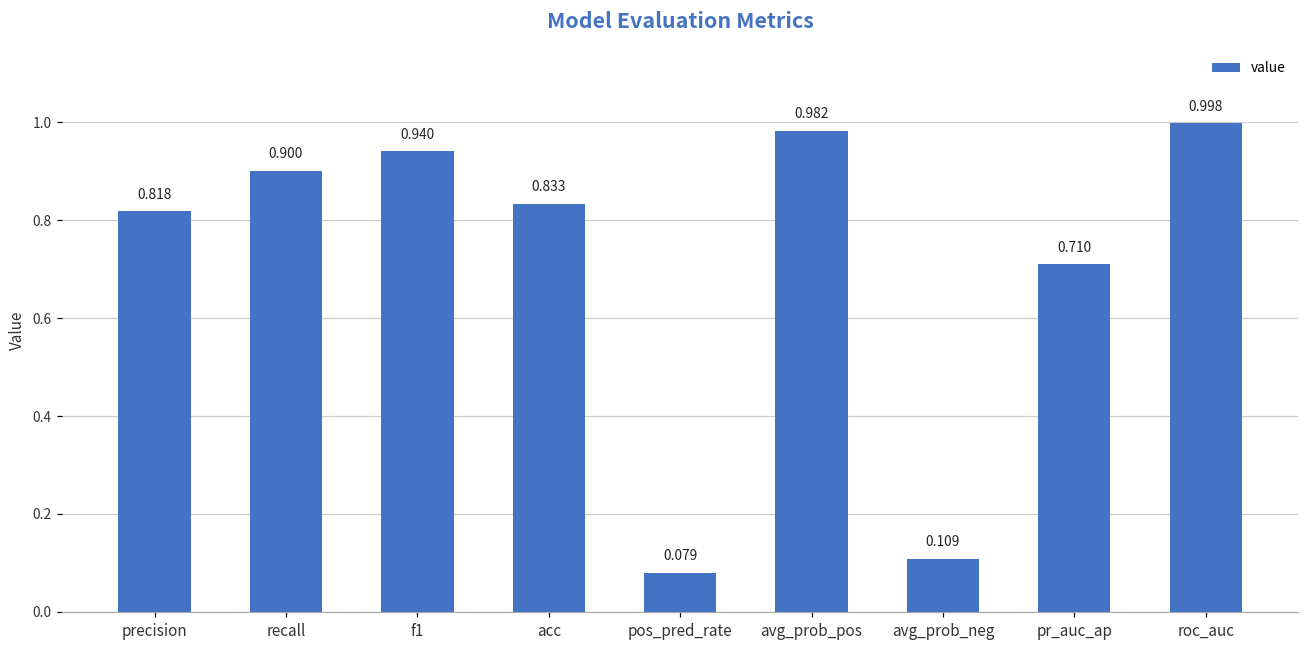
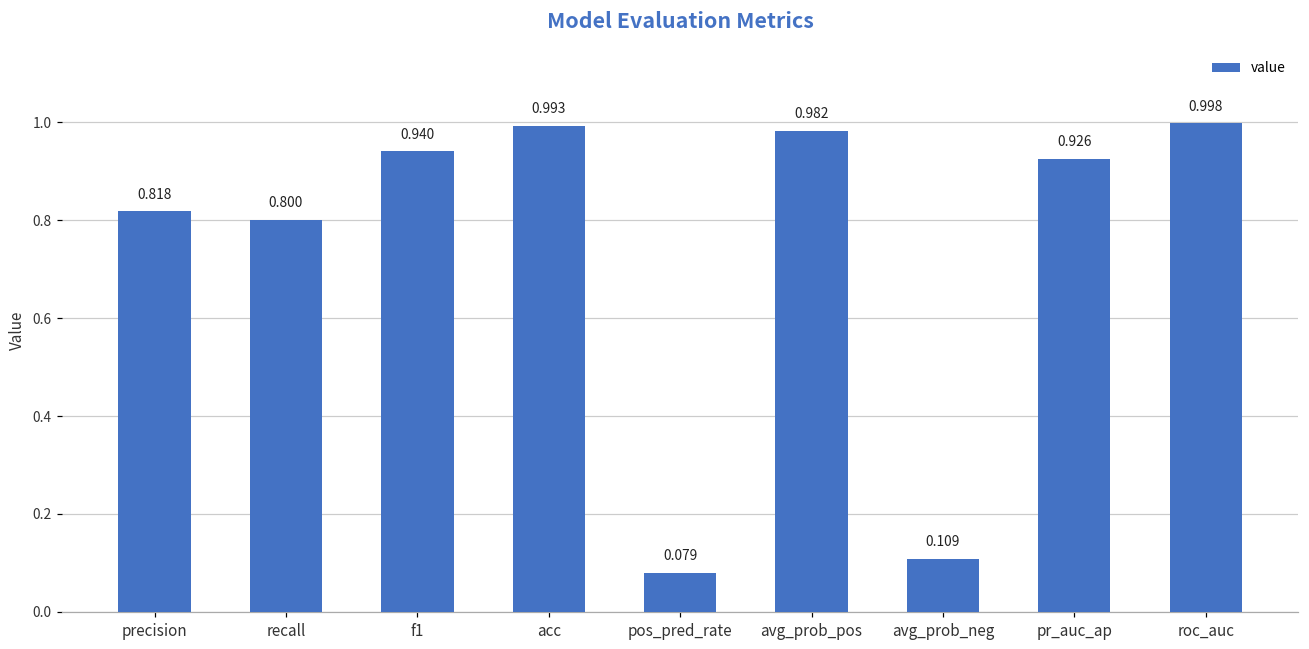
recall: 0.900 -> 0.800
acc: 0.833 -> 0.993
pr_auc_ap: 0.710 -> 0.926
